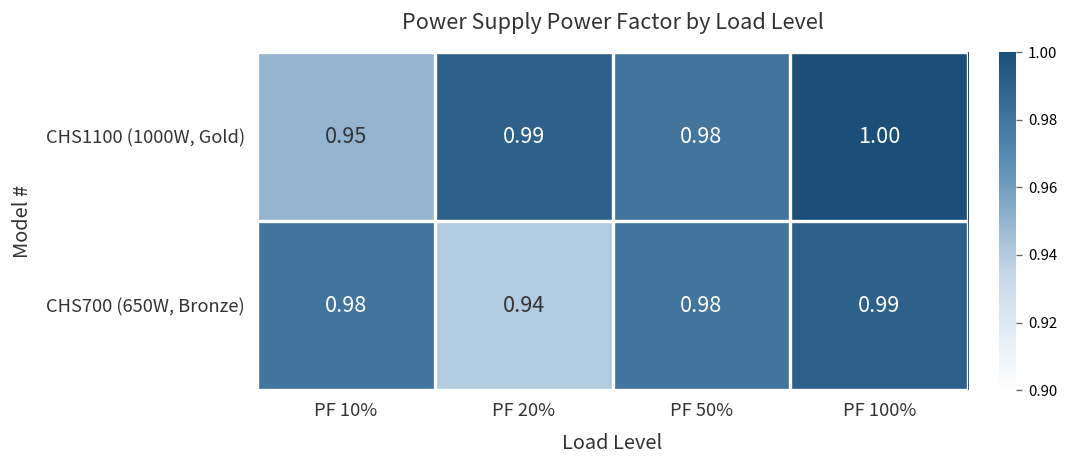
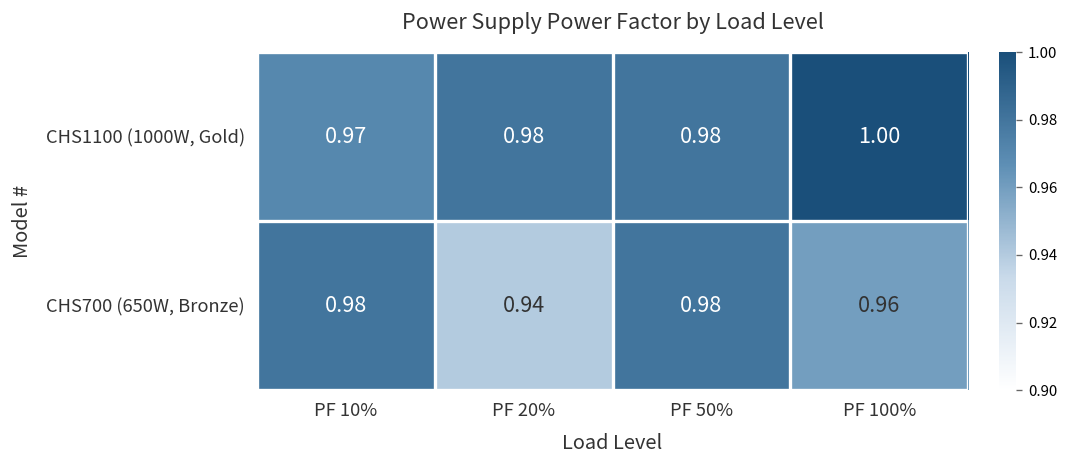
CHS1100 (1000W, Gold), PF 10%: 0.95 -> 0.97
CHS1100 (1000W, Gold), PF 20%: 0.99 -> 0.98
CHS700 (650W, Bronze), PF 100%: 0.99 -> 0.96
